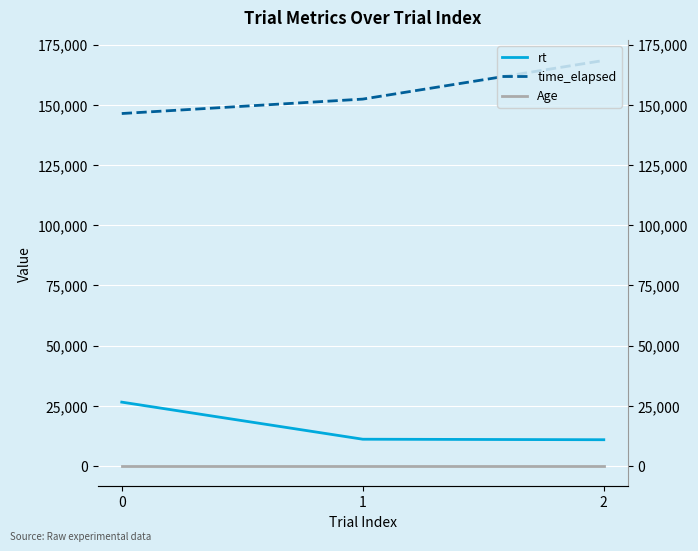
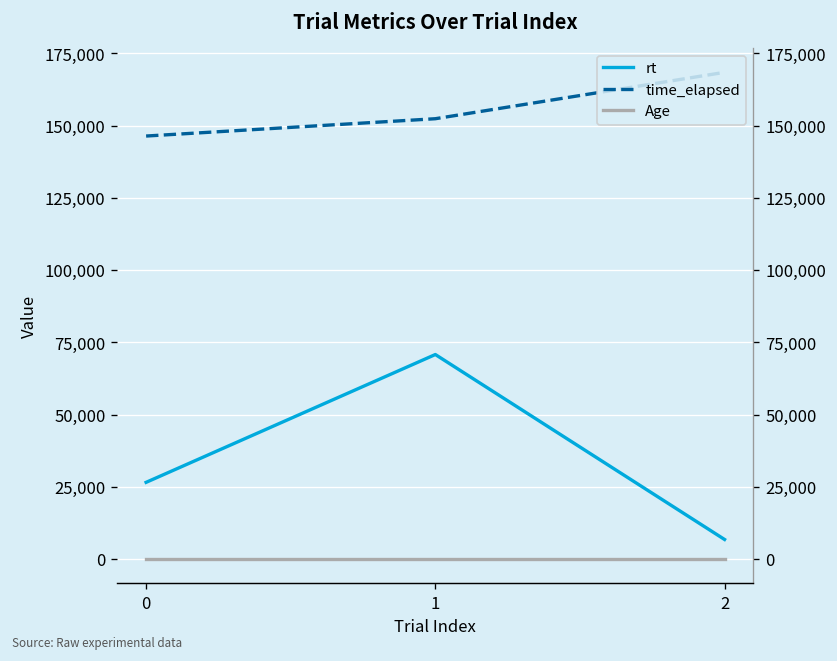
rt, 1: 11,000 -> 71,000
rt, 2: 11,000 -> 7,000
